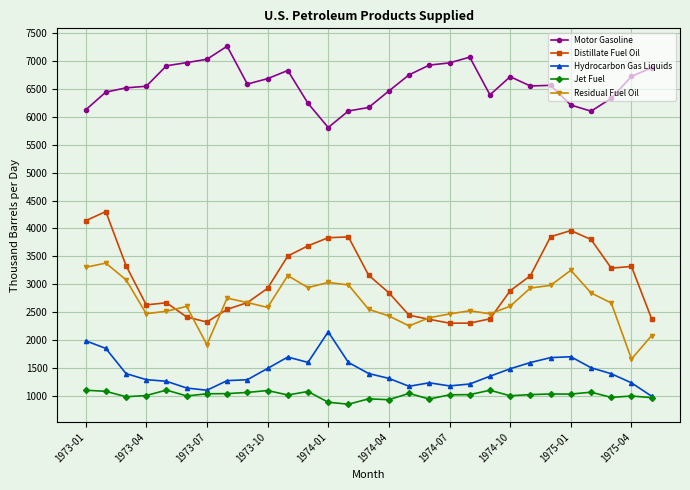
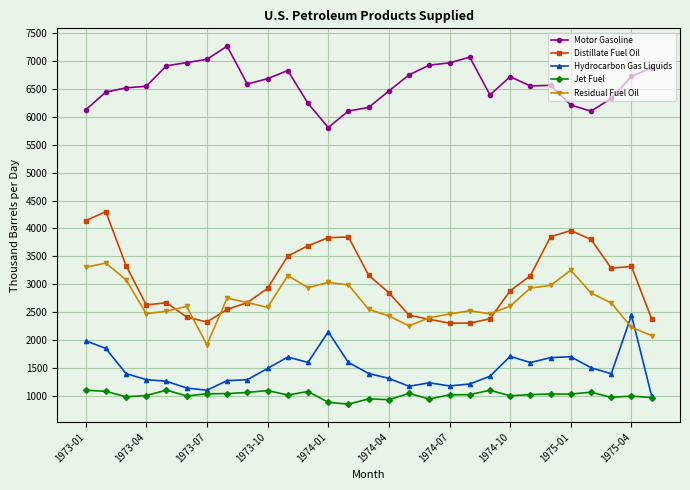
Hydrocarbon Gas Liquids, 1974-10: 1500 -> 1700
Hydrocarbon Gas Liquids, 1975-04: 1200 -> 2500
Residual Fuel Oil, 1975-04: 1700 -> 2200
